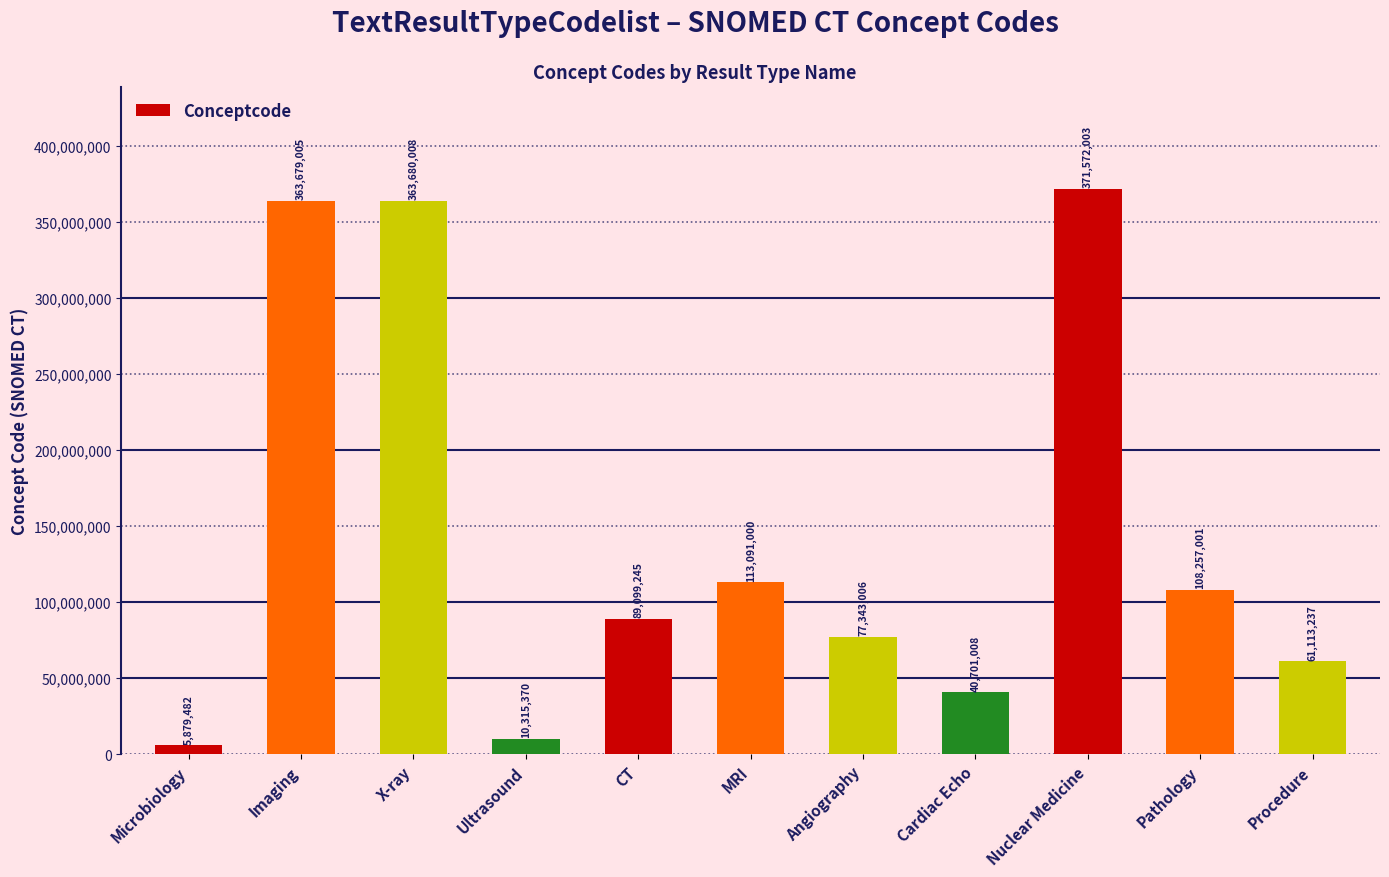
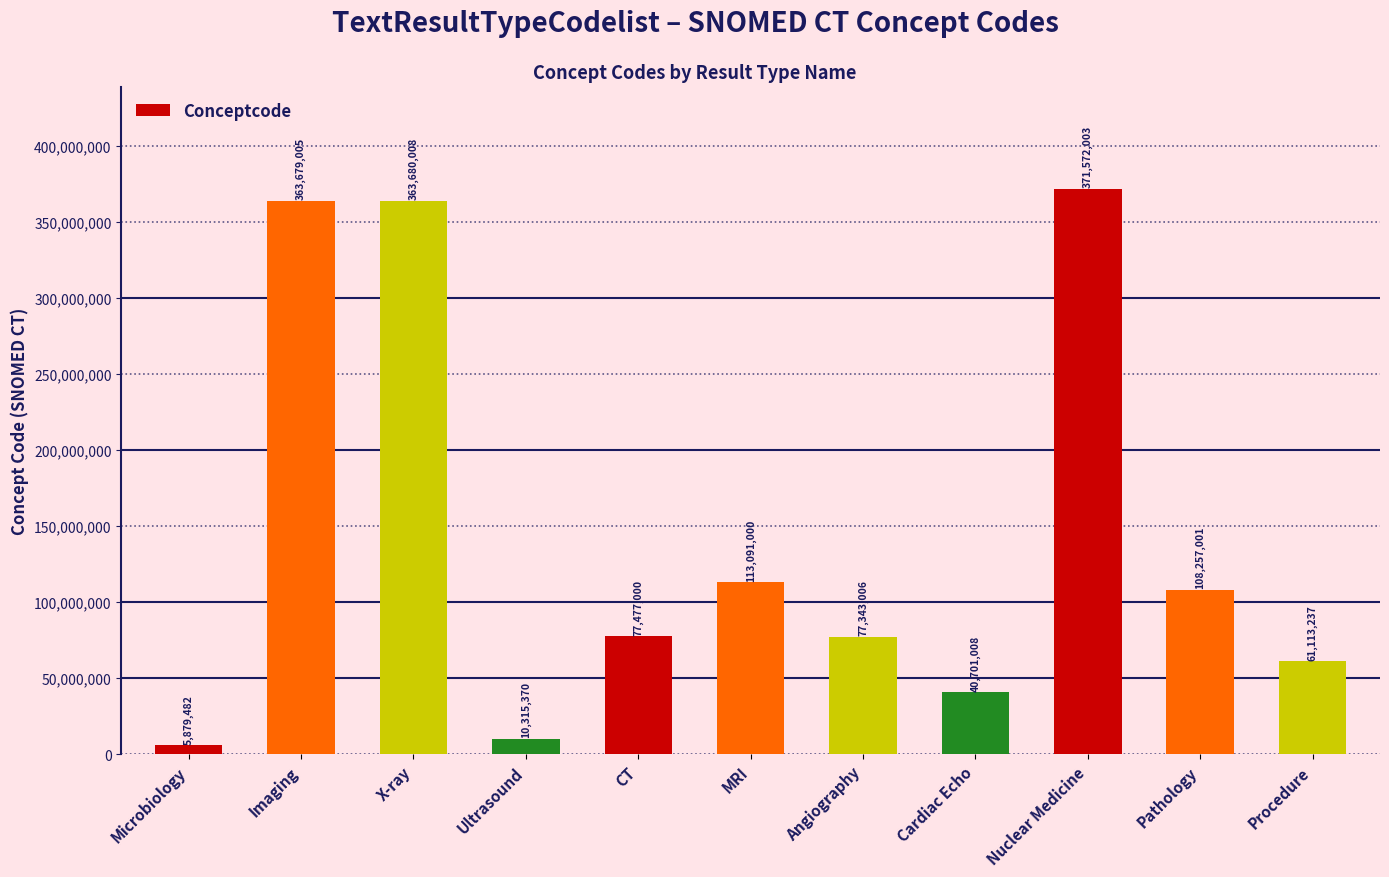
CT: 89,099,245 -> 77,477,000
